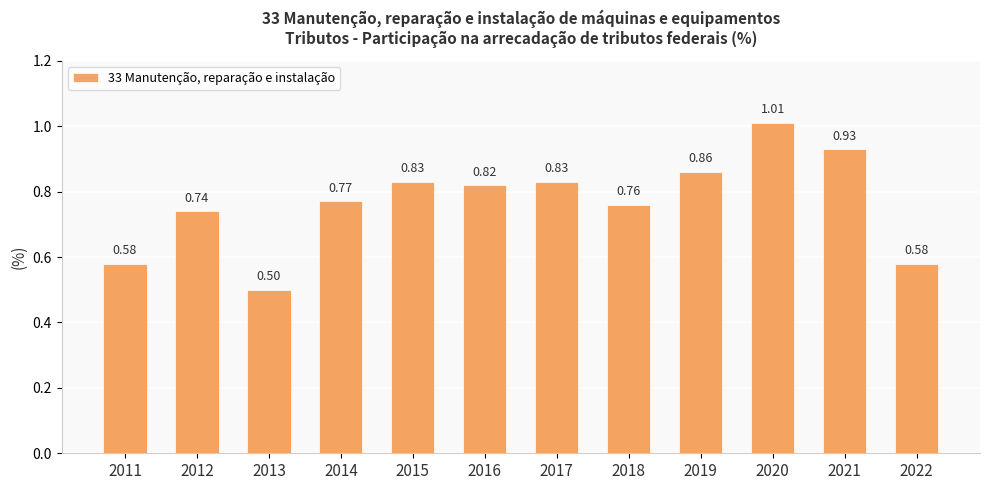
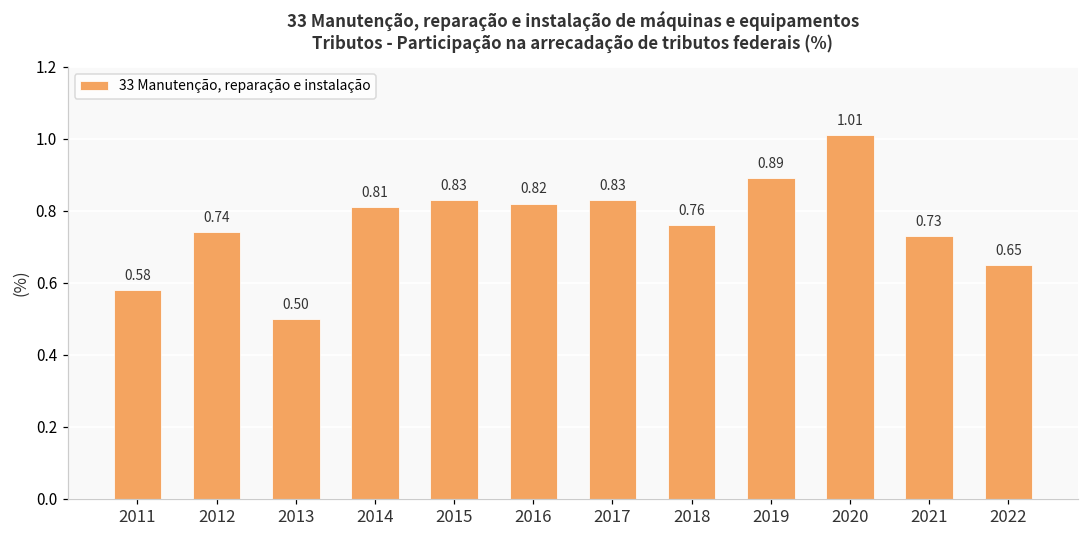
2014: 0.77 -> 0.81
2019: 0.86 -> 0.89
2021: 0.93 -> 0.73
2022: 0.58 -> 0.65
